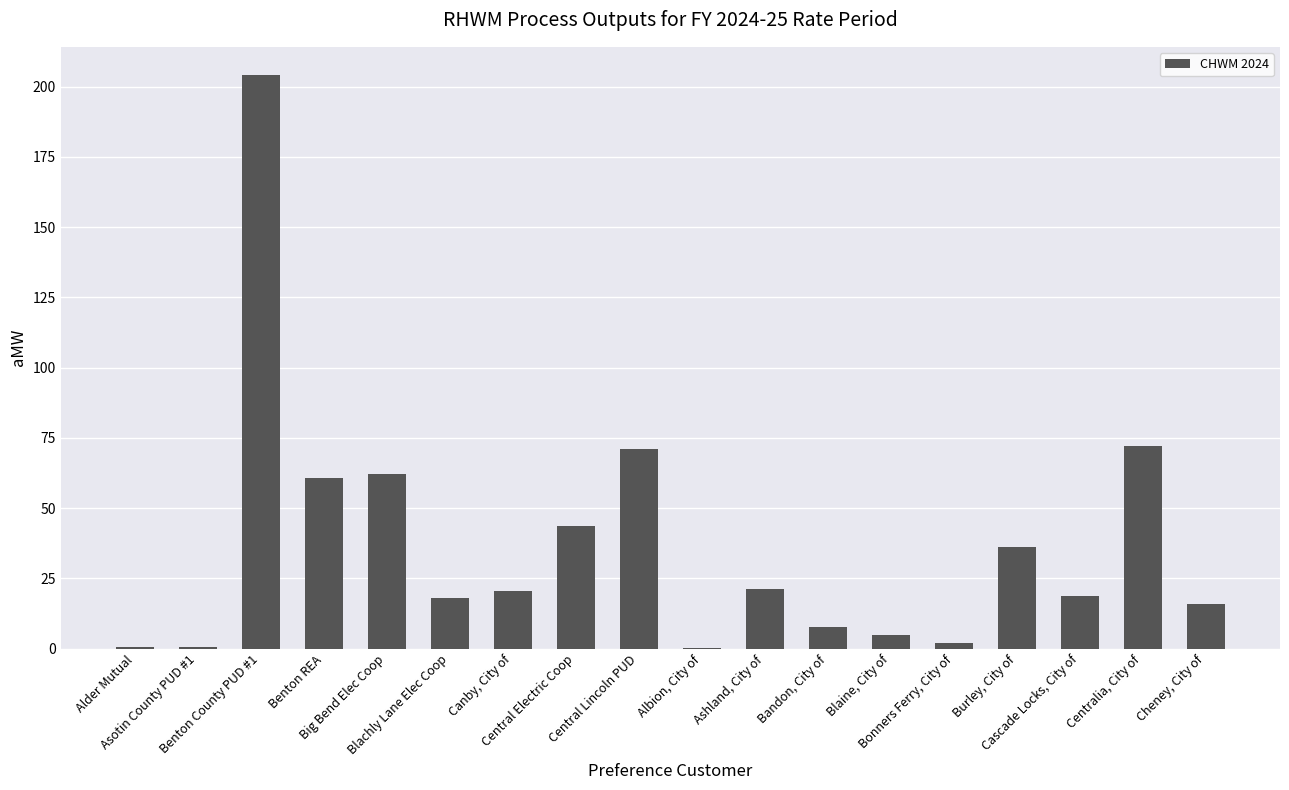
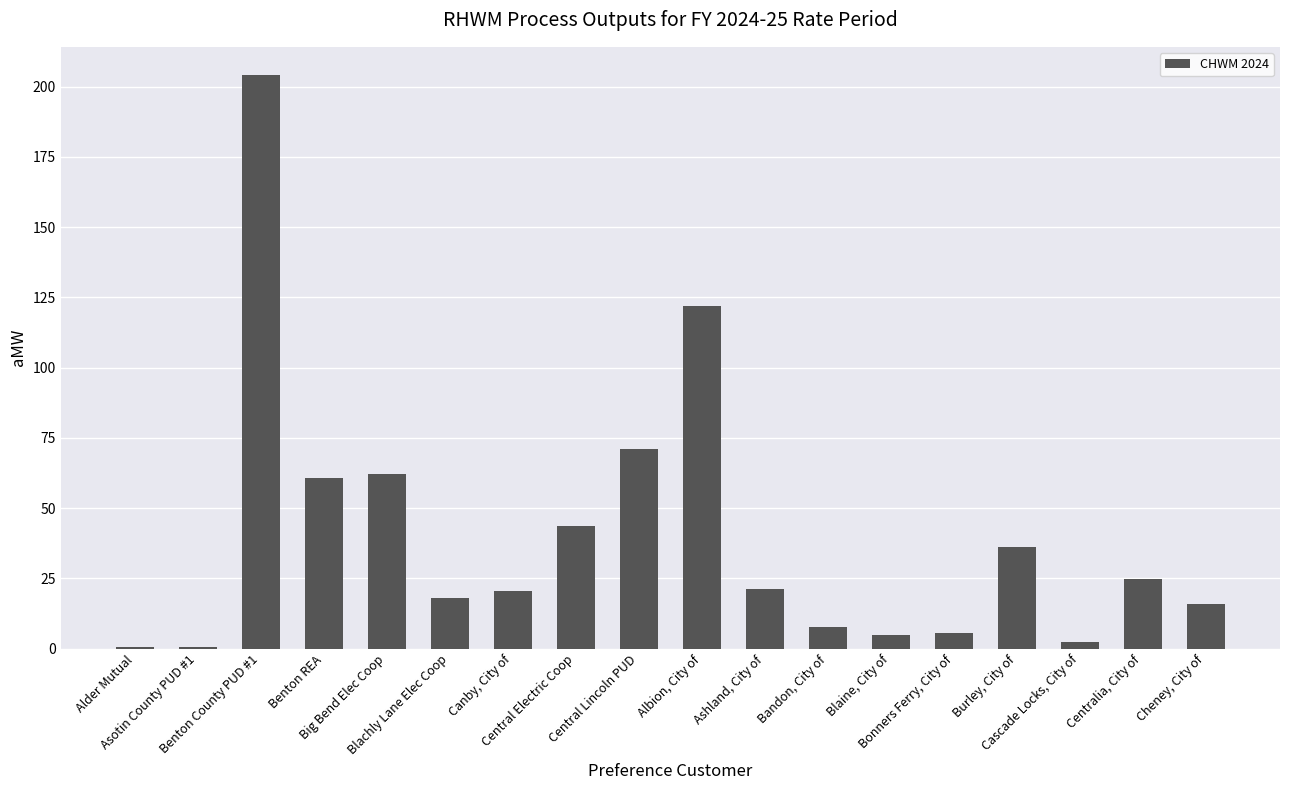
Albion, City of: 0 -> 122
Bonners Ferry, City of: 2 -> 5
Cascade Locks, City of: 19 -> 2
Centralia, City of: 72 -> 25
